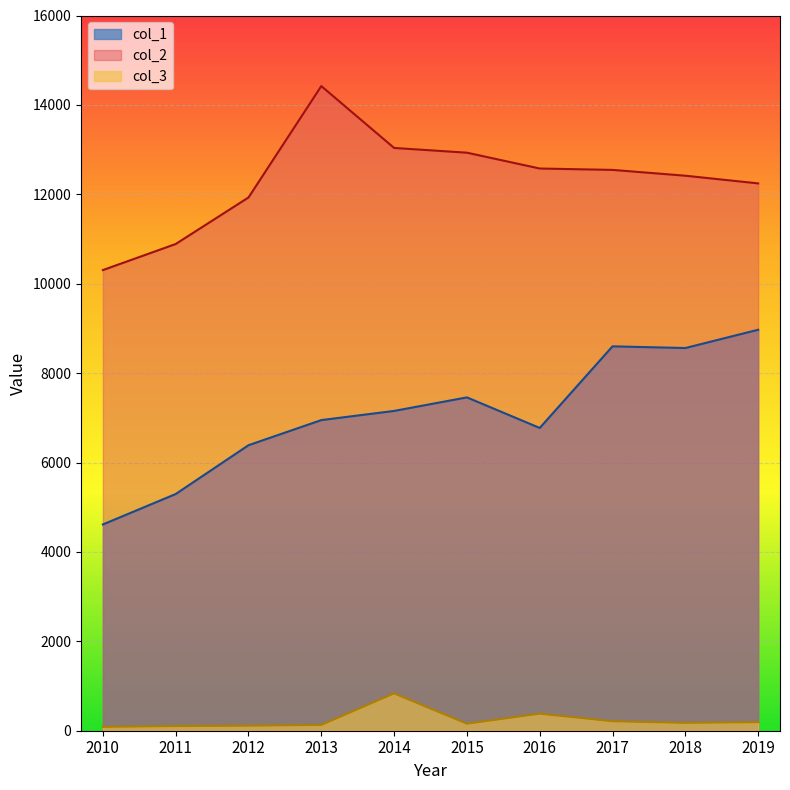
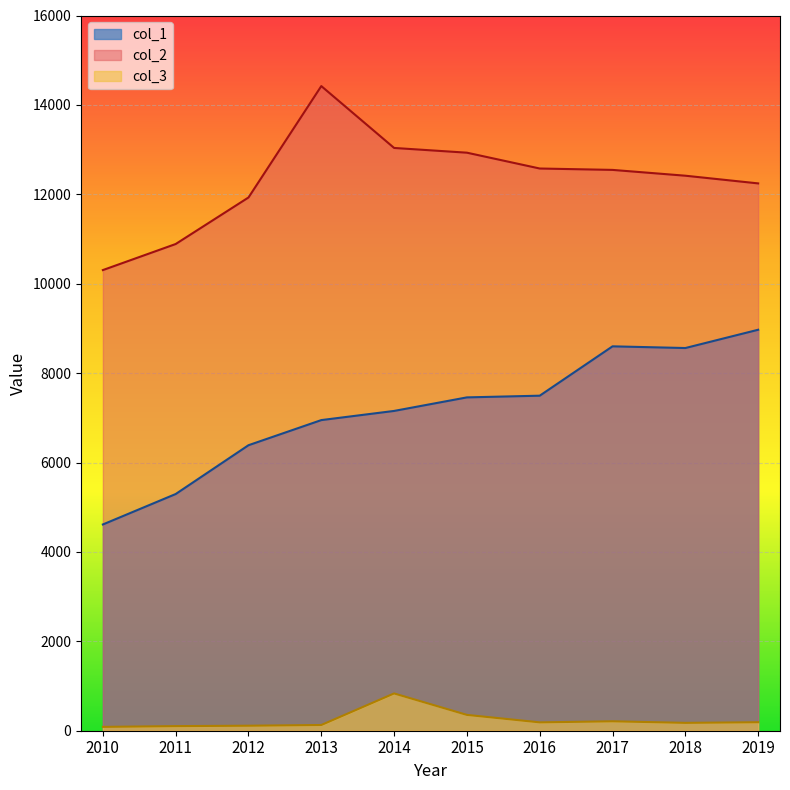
col_3, 2015: 200 -> 400
col_1, 2016: 6800 -> 7500
col_3, 2016: 400 -> 200
